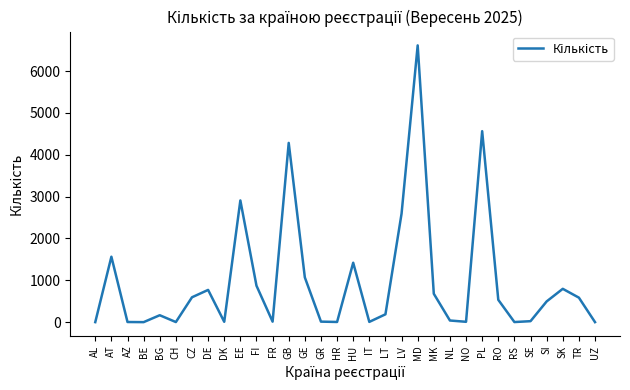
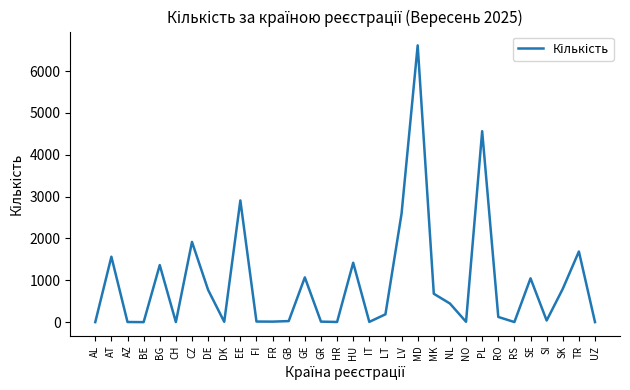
BG: 200 -> 1400
CZ: 600 -> 1900
FI: 900 -> 0
GB: 4300 -> 0
NL: 0 -> 400
RO: 500 -> 100
SE: 0 -> 1000
SI: 500 -> 0
TR: 600 -> 1700
